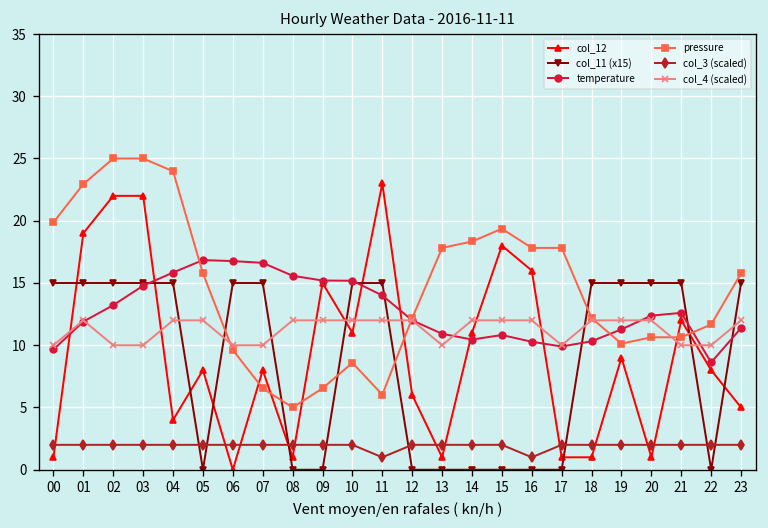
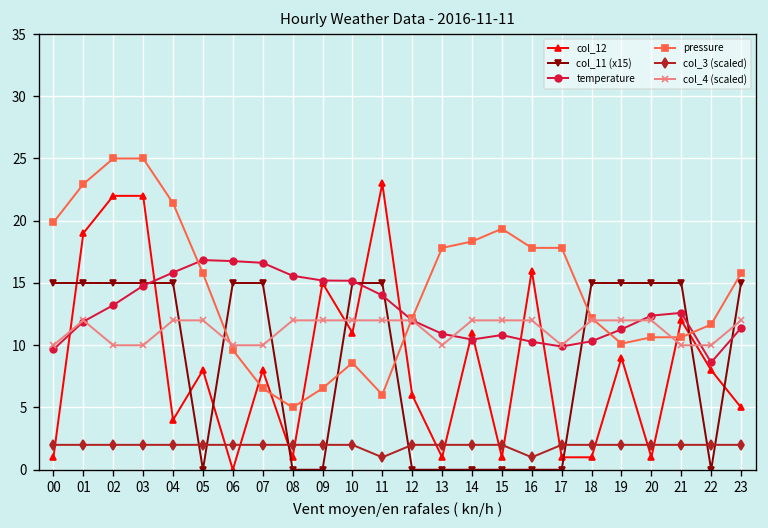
pressure, 04: 24.0 -> 21.4
col_12, 15: 18 -> 1
